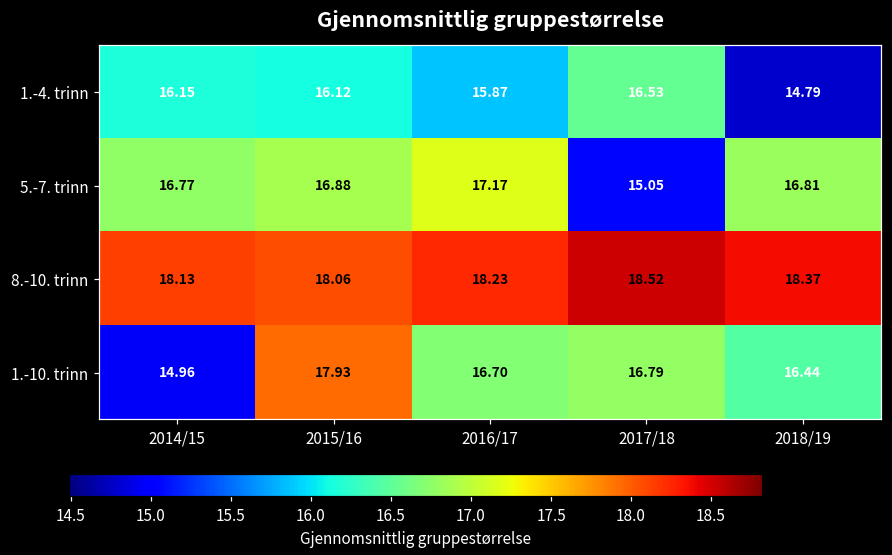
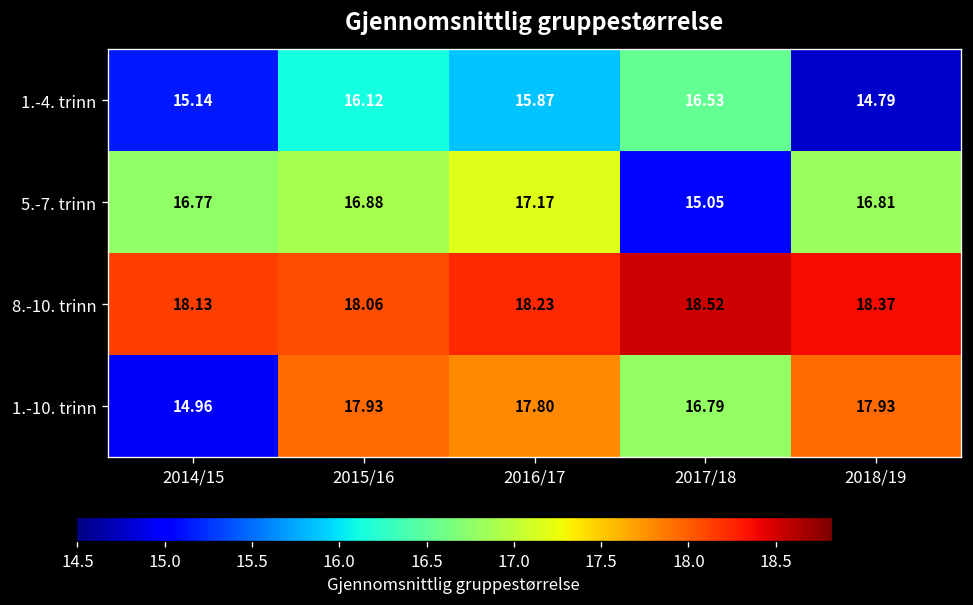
1.-4. trinn, 2014/15: 16.15 -> 15.14
1.-10. trinn, 2016/17: 16.70 -> 17.80
1.-10. trinn, 2018/19: 16.44 -> 17.93
